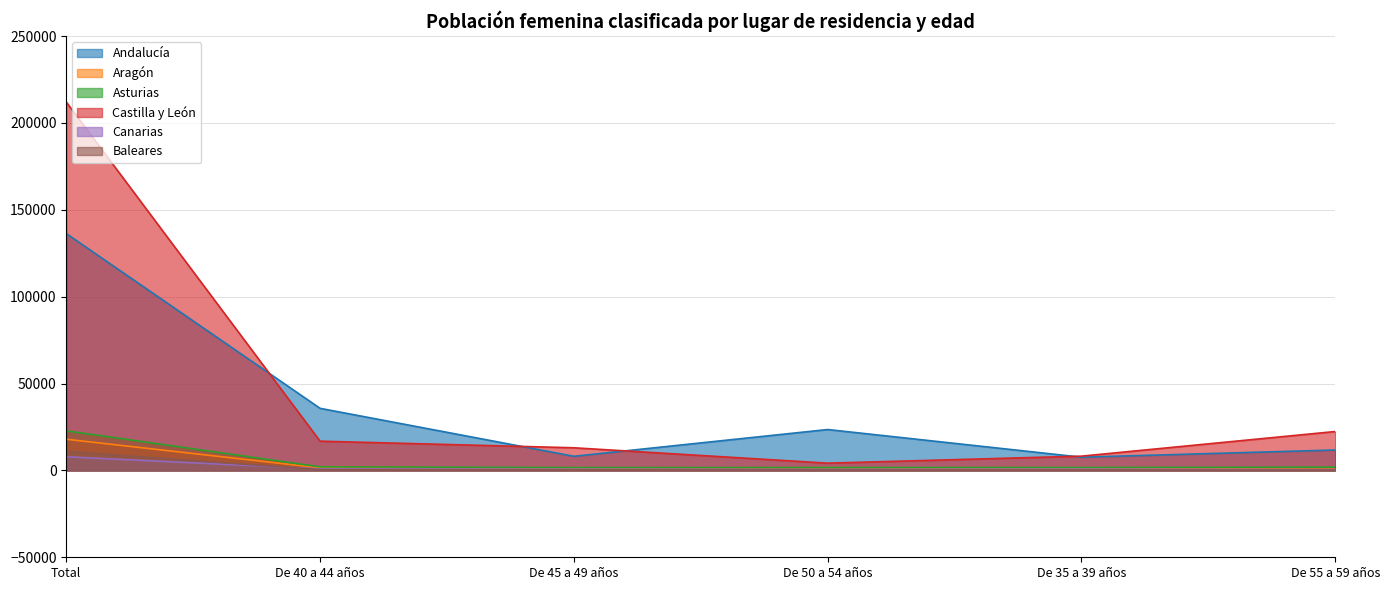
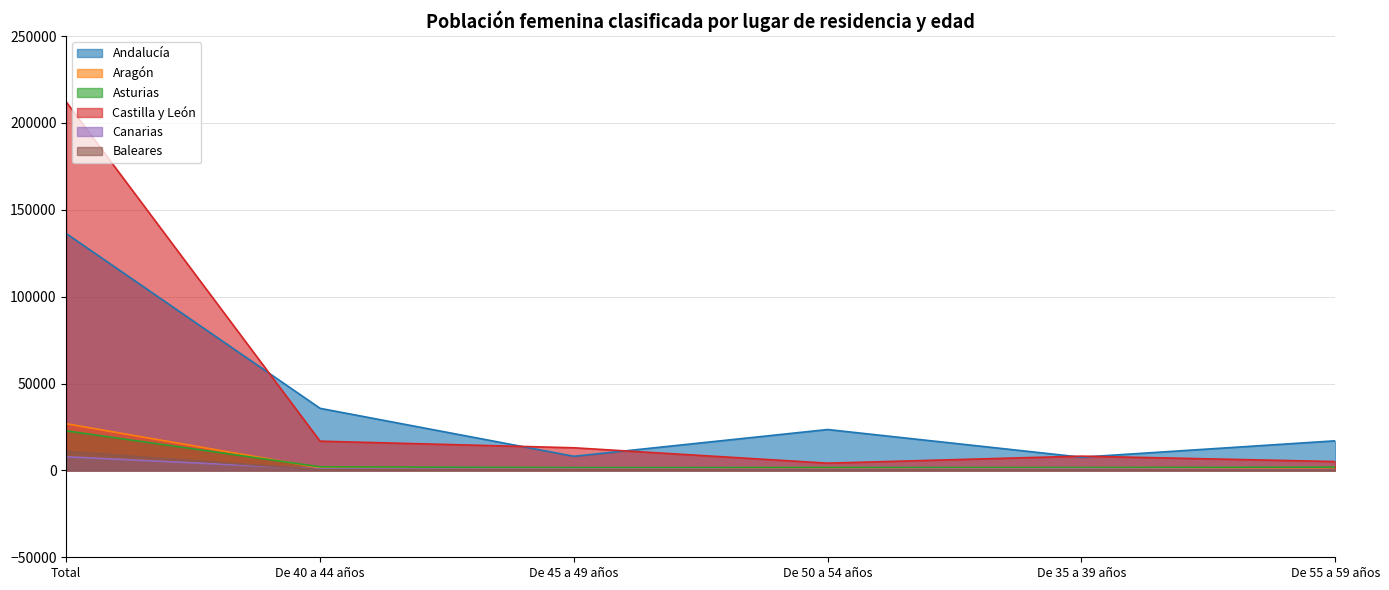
Aragón, Total: 18000 -> 27000
Andalucía, De 55 a 59 años: 12000 -> 17000
Castilla y León, De 55 a 59 años: 22000 -> 5000
